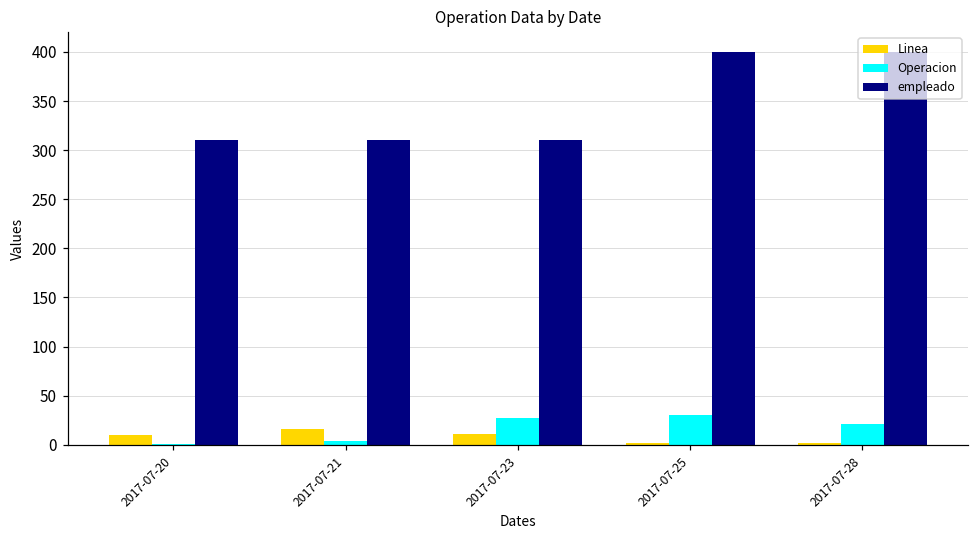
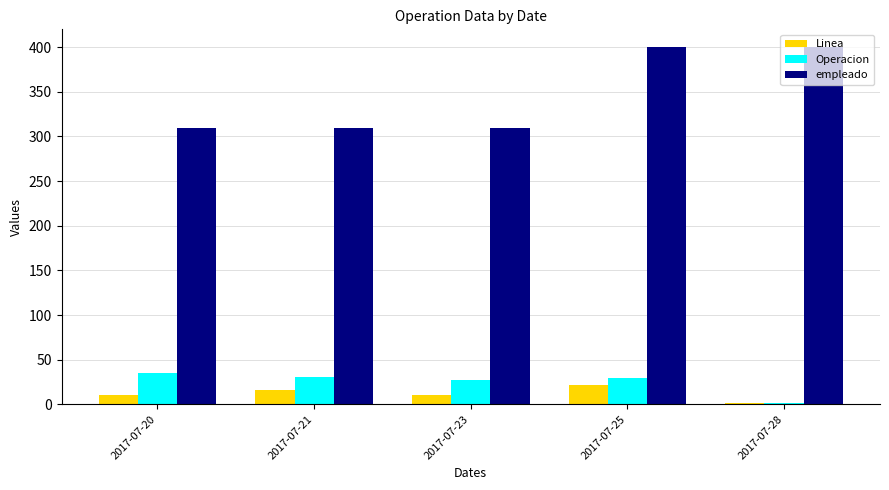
Operacion, 2017-07-20: 0 -> 40
Operacion, 2017-07-21: 0 -> 30
Linea, 2017-07-25: 0 -> 20
Operacion, 2017-07-28: 20 -> 0
